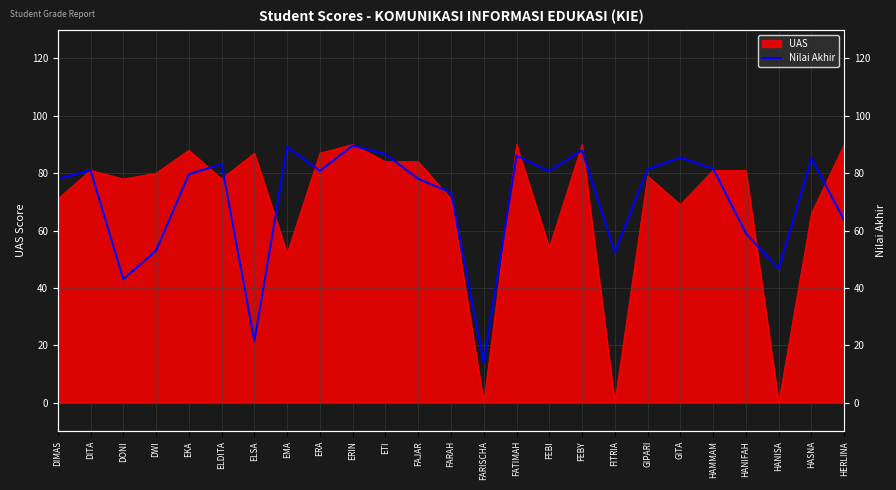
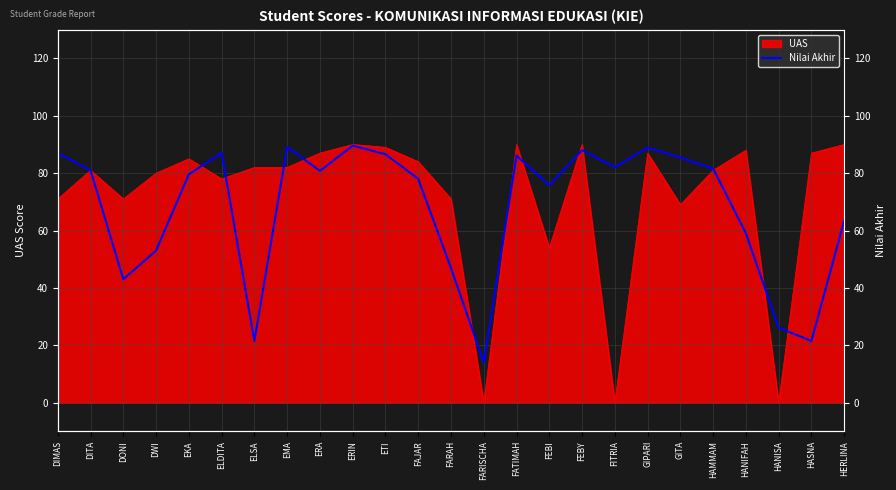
UAS, DONI: 78 -> 71
UAS, EKA: 88 -> 85
UAS, ELSA: 87 -> 82
UAS, EMA: 52 -> 82
UAS, ETI: 84 -> 89
UAS, GIPARI: 79 -> 87
UAS, HANIFAH: 81 -> 88
UAS, HASNA: 66 -> 87
Nilai Akhir, DIMAS: 78 -> 87
Nilai Akhir, ELDITA: 83 -> 87
Nilai Akhir, FARAH: 73 -> 47
Nilai Akhir, FEBI: 81 -> 76
Nilai Akhir, FITRIA: 52 -> 82
Nilai Akhir, GIPARI: 81 -> 89
Nilai Akhir, HANISA: 47 -> 26
Nilai Akhir, HASNA: 85 -> 22
